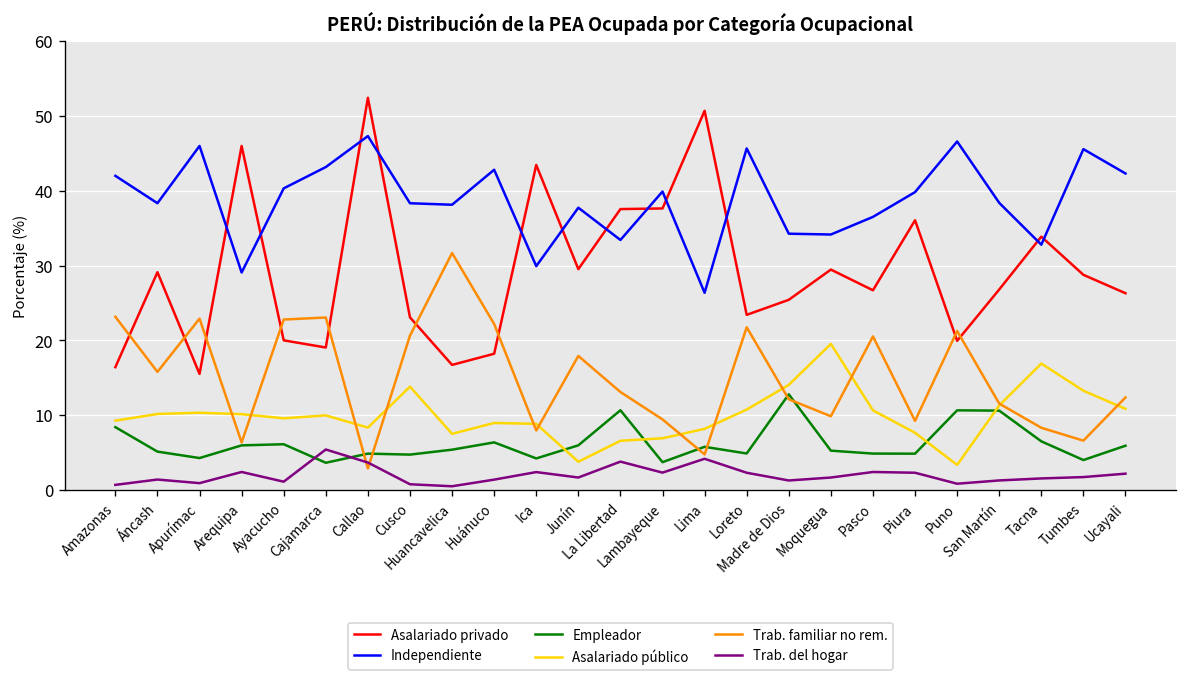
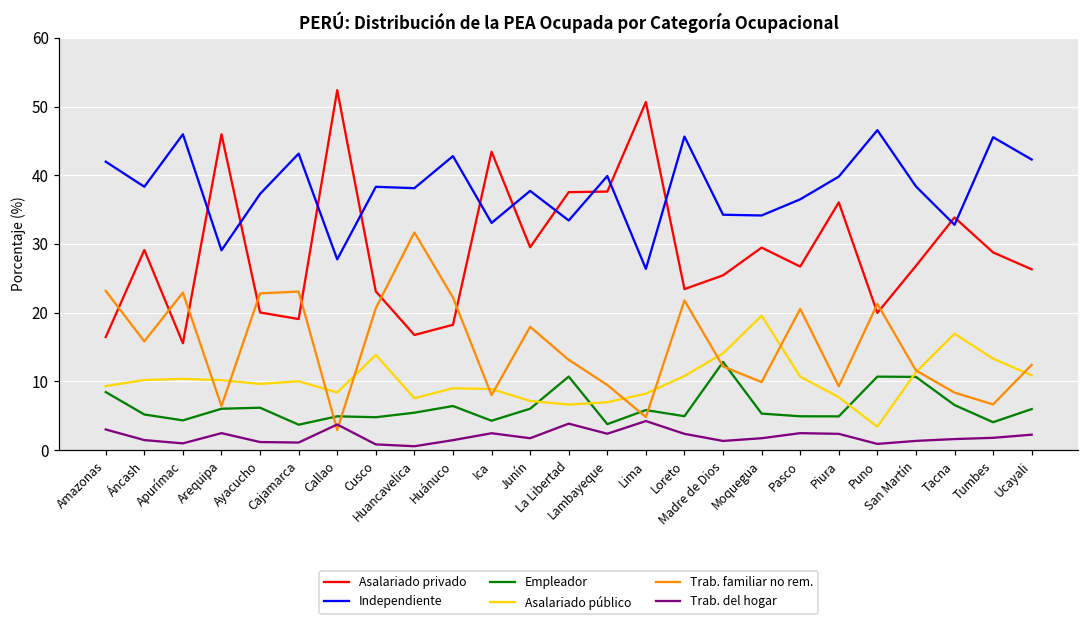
Trab. del hogar, Amazonas: 1 -> 3
Independiente, Ayacucho: 40 -> 37
Trab. del hogar, Cajamarca: 5 -> 1
Independiente, Callao: 47 -> 28
Independiente, Ica: 30 -> 33
Asalariado público, Junín: 4 -> 7
